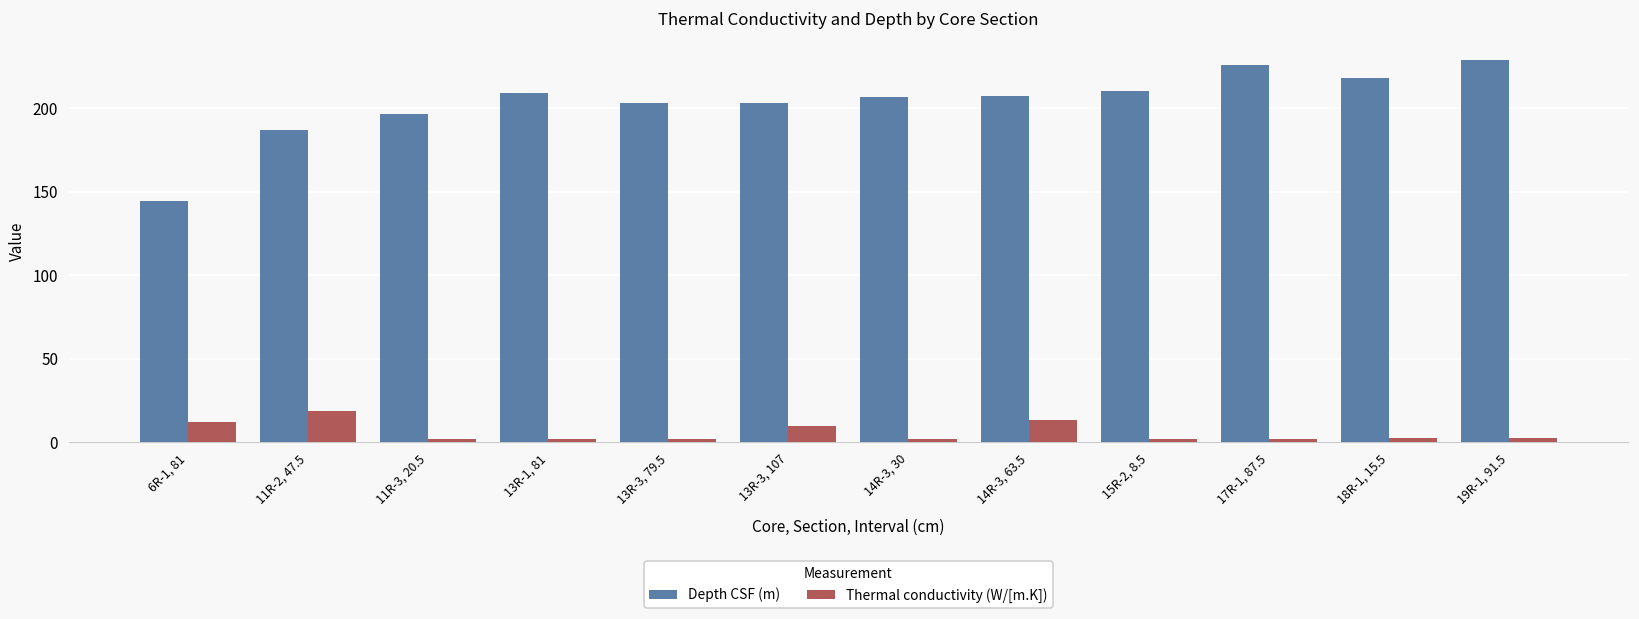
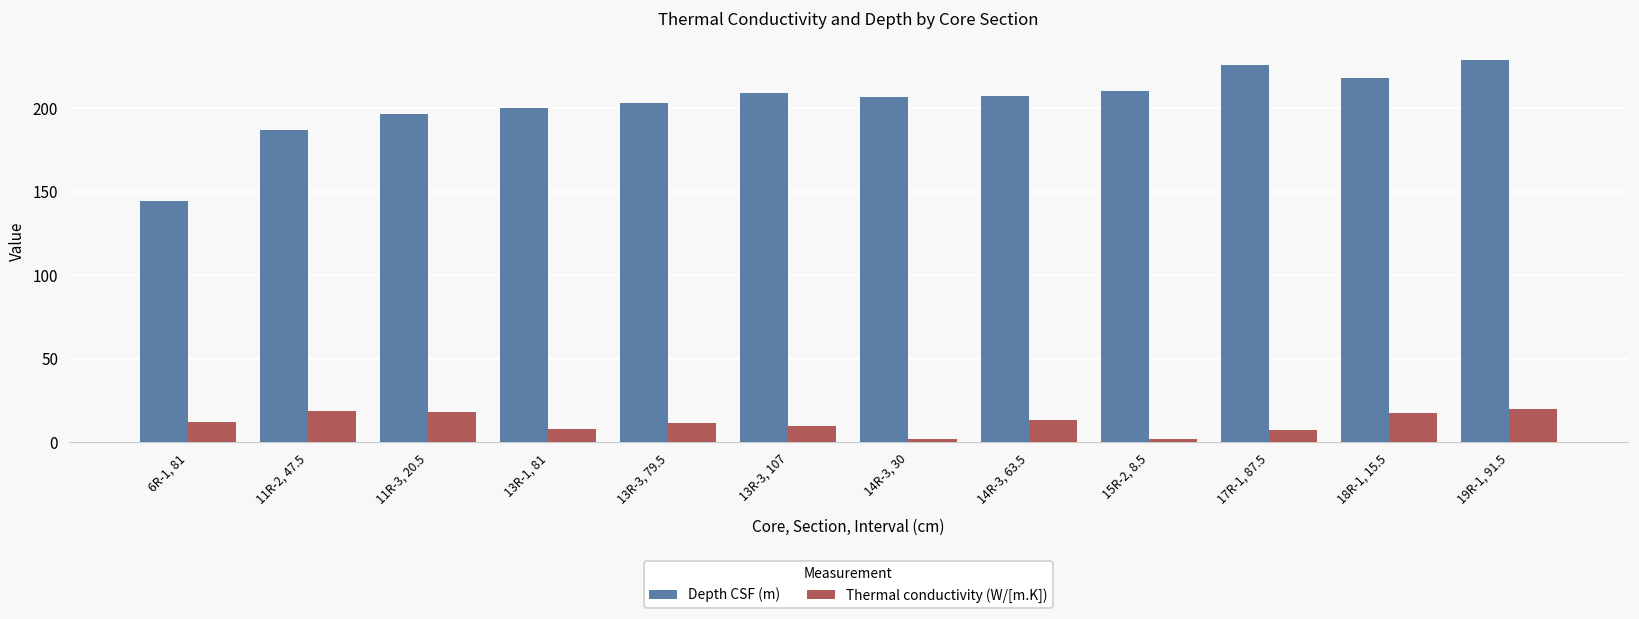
Thermal conductivity (W/[m.K]), 11R-3, 20.5: 2 -> 18
Depth CSF (m), 13R-1, 81: 209 -> 200
Thermal conductivity (W/[m.K]), 13R-1, 81: 2 -> 8
Thermal conductivity (W/[m.K]), 13R-3, 79.5: 2 -> 11
Depth CSF (m), 13R-3, 107: 203 -> 209
Thermal conductivity (W/[m.K]), 17R-1, 87.5: 2 -> 7
Thermal conductivity (W/[m.K]), 18R-1, 15.5: 2 -> 17
Thermal conductivity (W/[m.K]), 19R-1, 91.5: 2 -> 20
